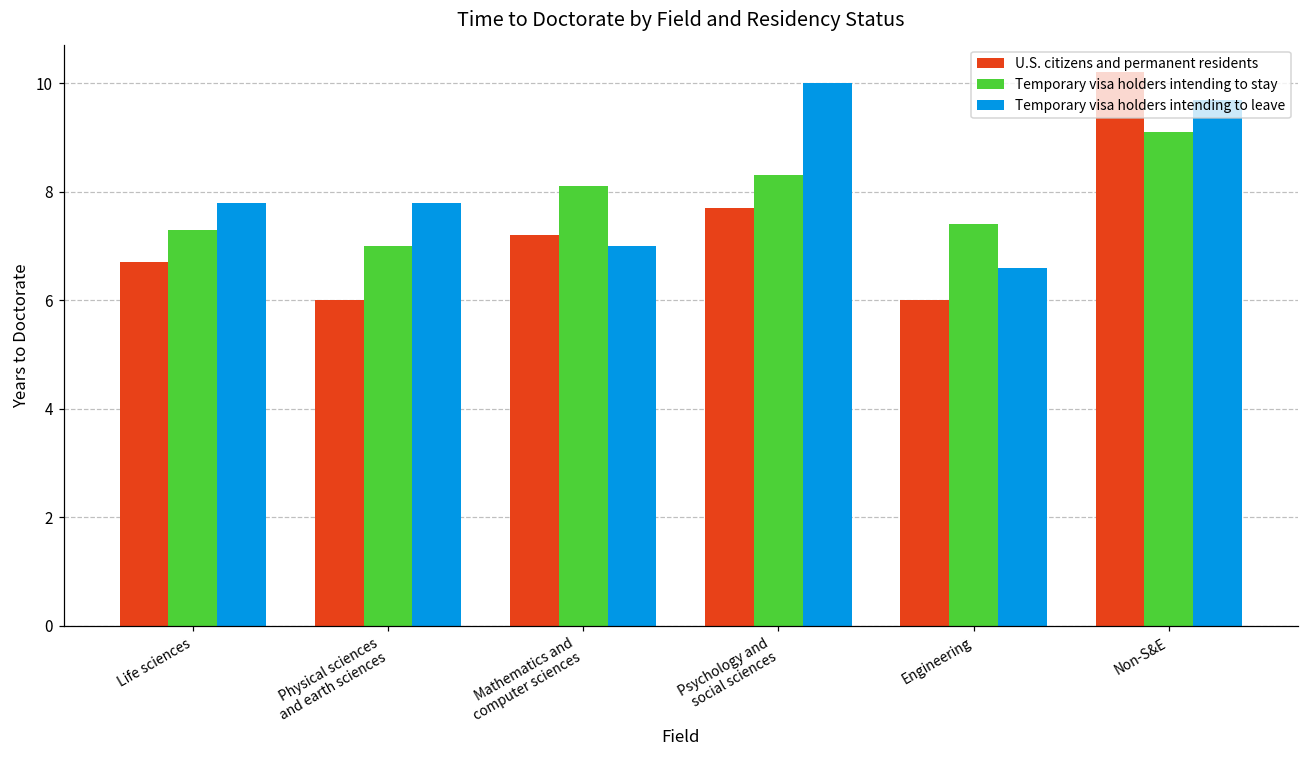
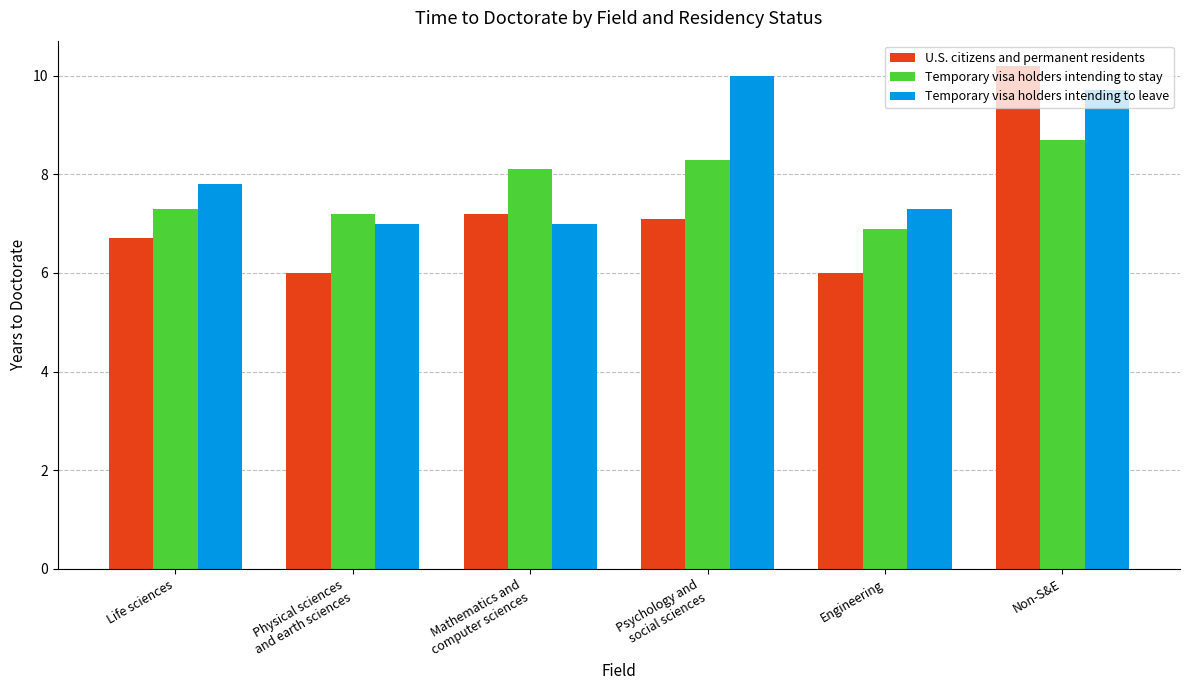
Temporary visa holders intending to stay, Physical sciences and earth sciences: 7.0 -> 7.2
Temporary visa holders intending to leave, Physical sciences and earth sciences: 7.8 -> 7.0
U.S. citizens and permanent residents, Psychology and social sciences: 7.7 -> 7.1
Temporary visa holders intending to stay, Engineering: 7.4 -> 6.9
Temporary visa holders intending to leave, Engineering: 6.6 -> 7.3
Temporary visa holders intending to stay, Non-S&E: 9.1 -> 8.7
